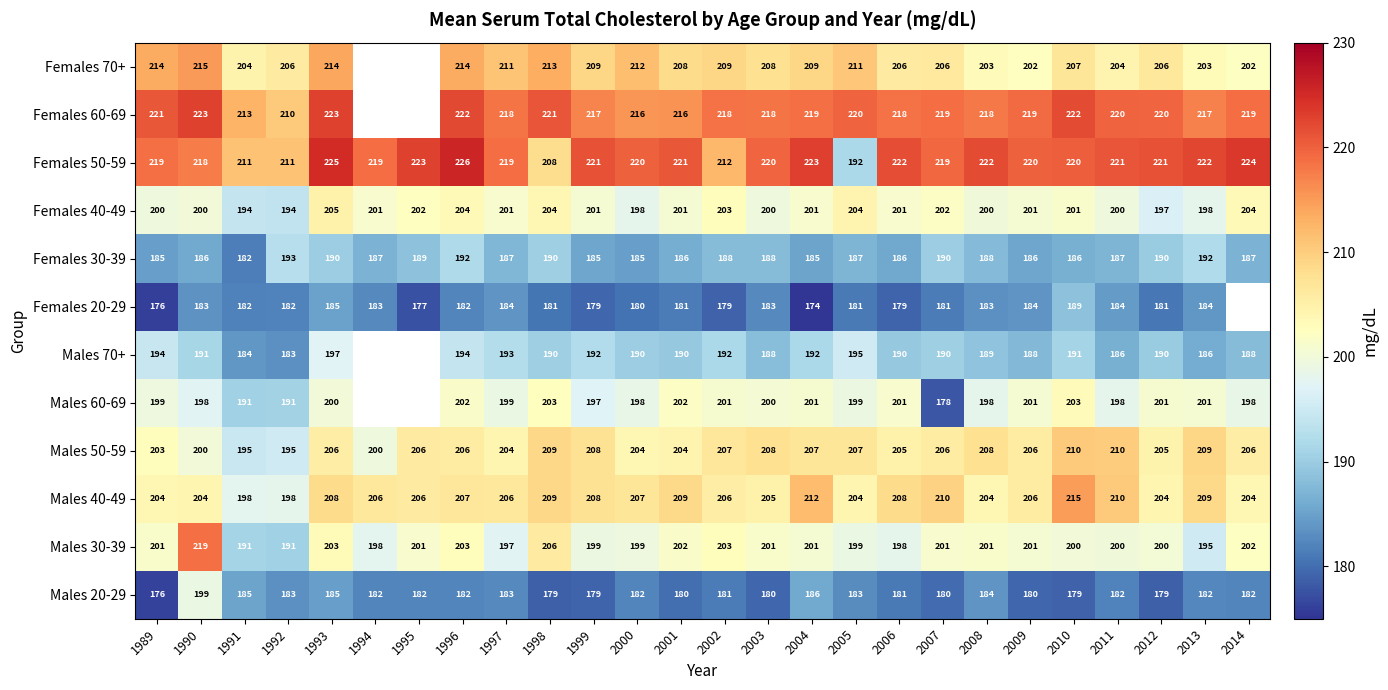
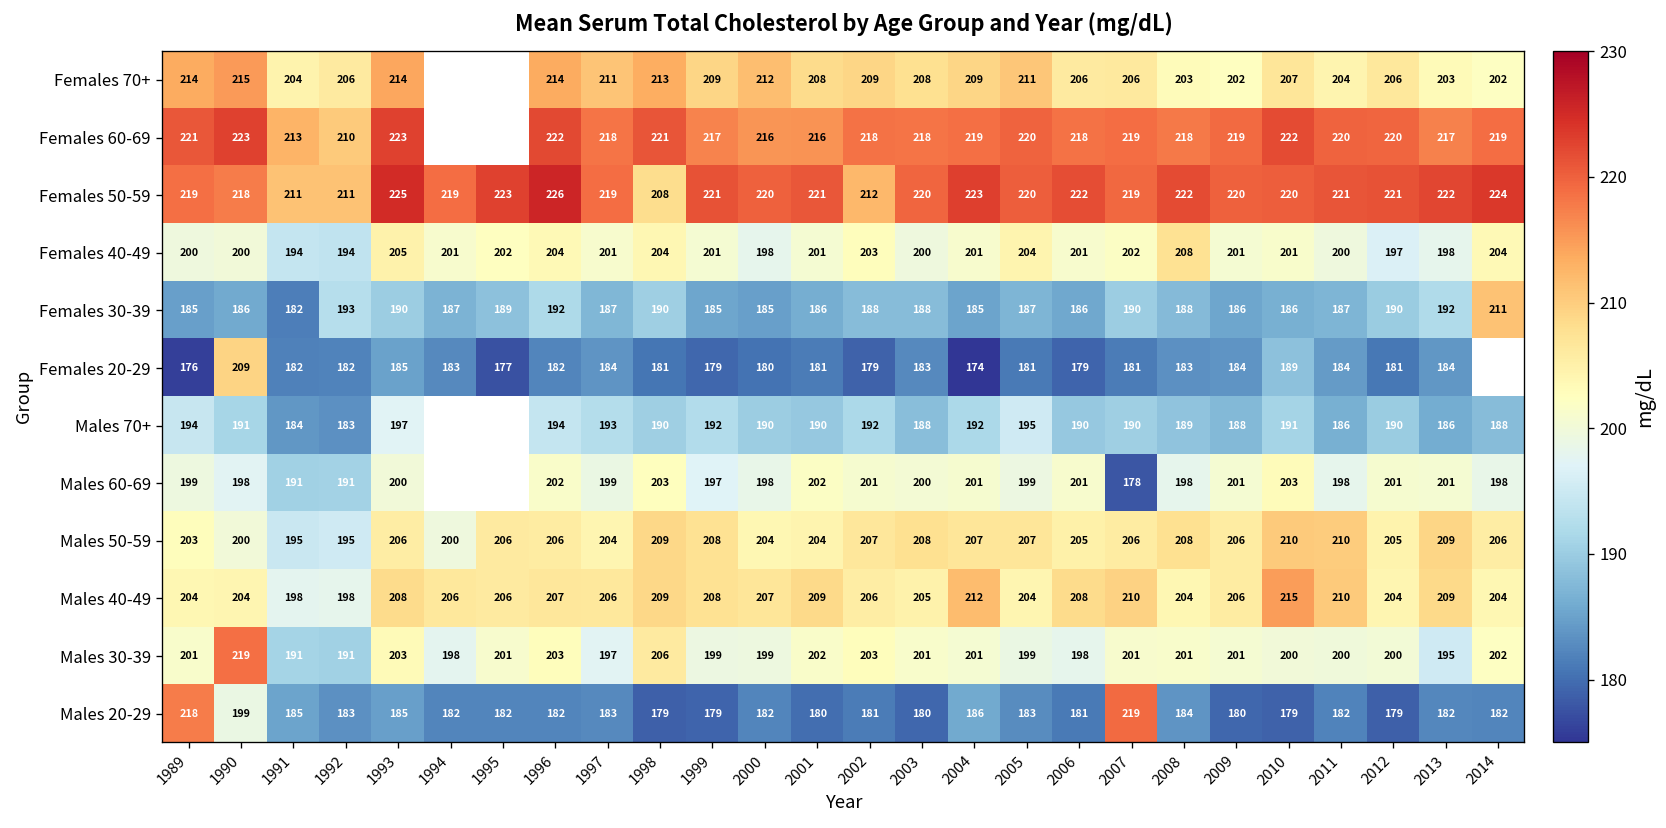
Females 50-59, 2005: 192 -> 220
Females 40-49, 2008: 200 -> 208
Females 30-39, 2014: 187 -> 211
Females 20-29, 1990: 183 -> 209
Males 20-29, 1989: 176 -> 218
Males 20-29, 2007: 180 -> 219
